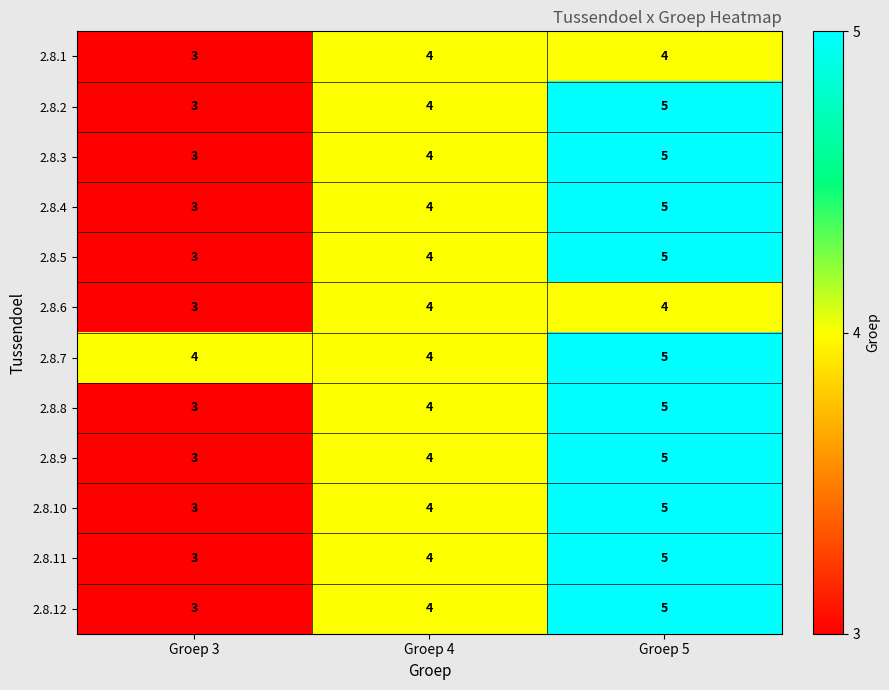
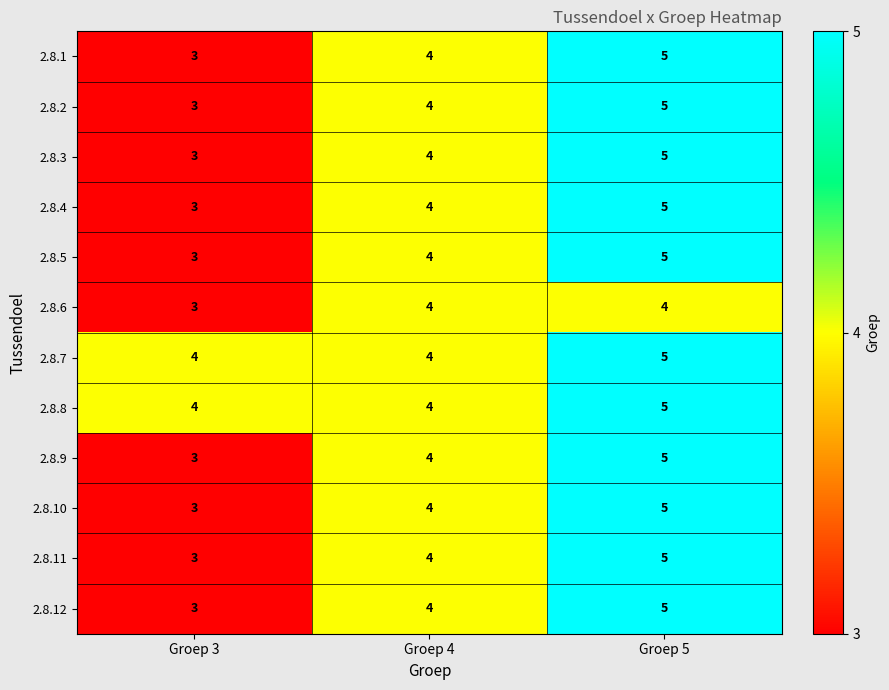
2.8.1, Groep 5: 4 -> 5
2.8.8, Groep 3: 3 -> 4
